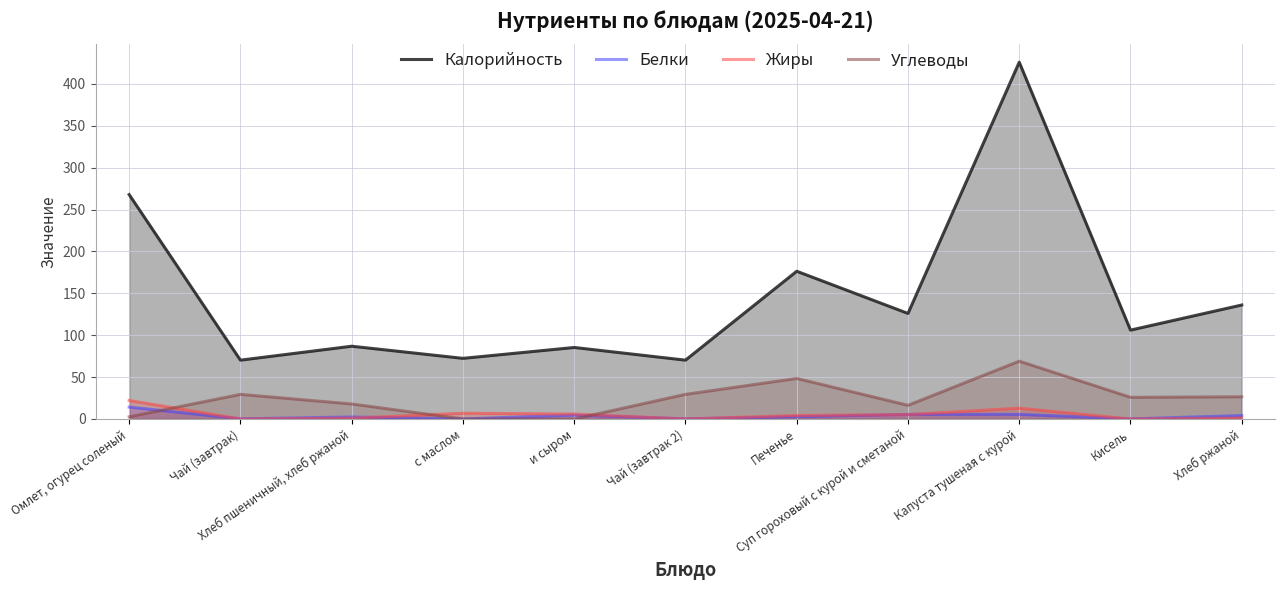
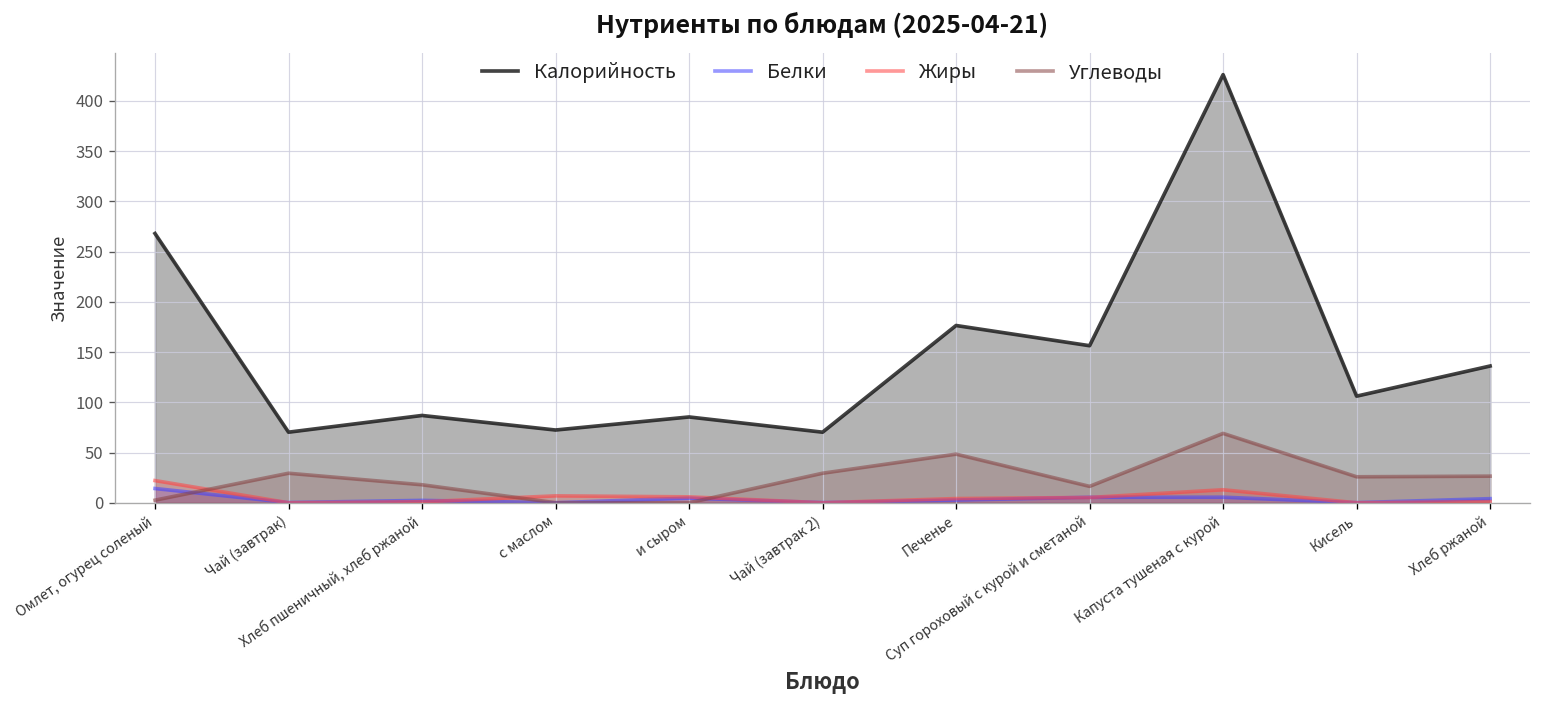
Калорийность, Суп гороховый с курой и сметаной: 130 -> 160
